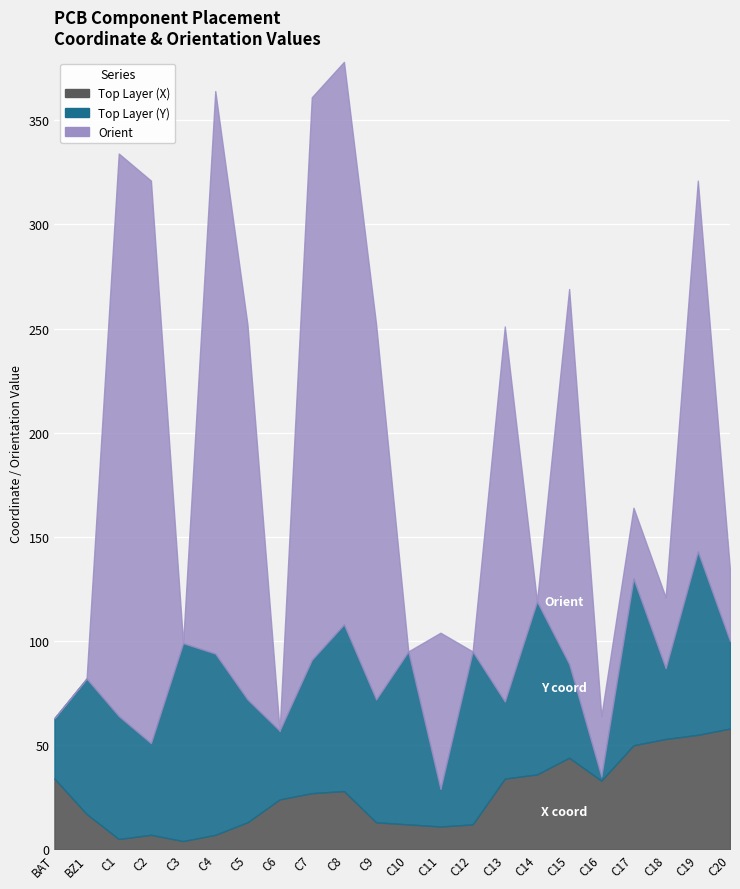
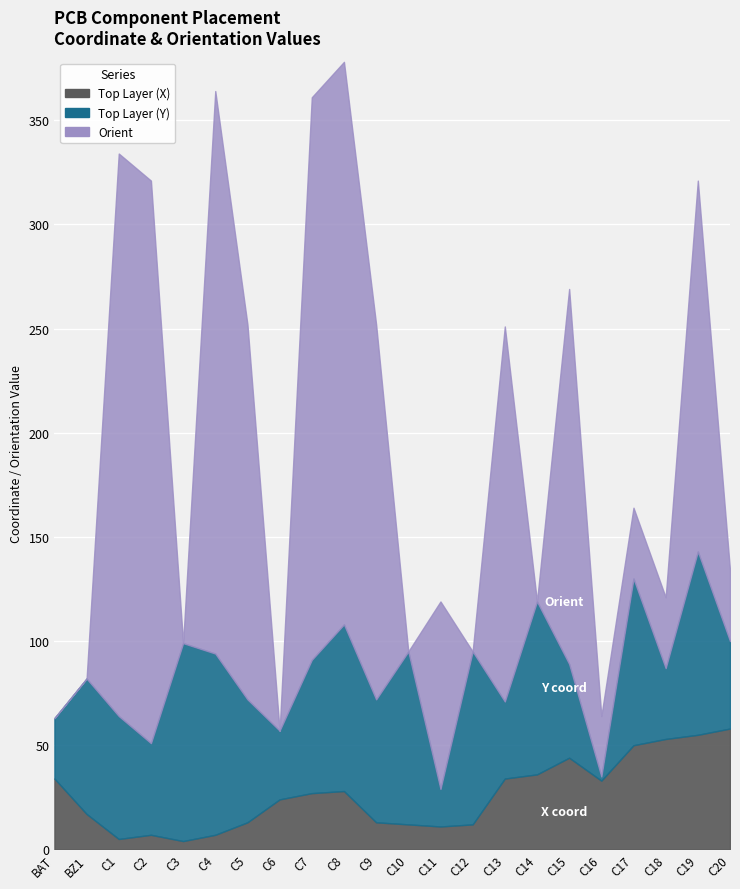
Orient, C11: 75 -> 90
